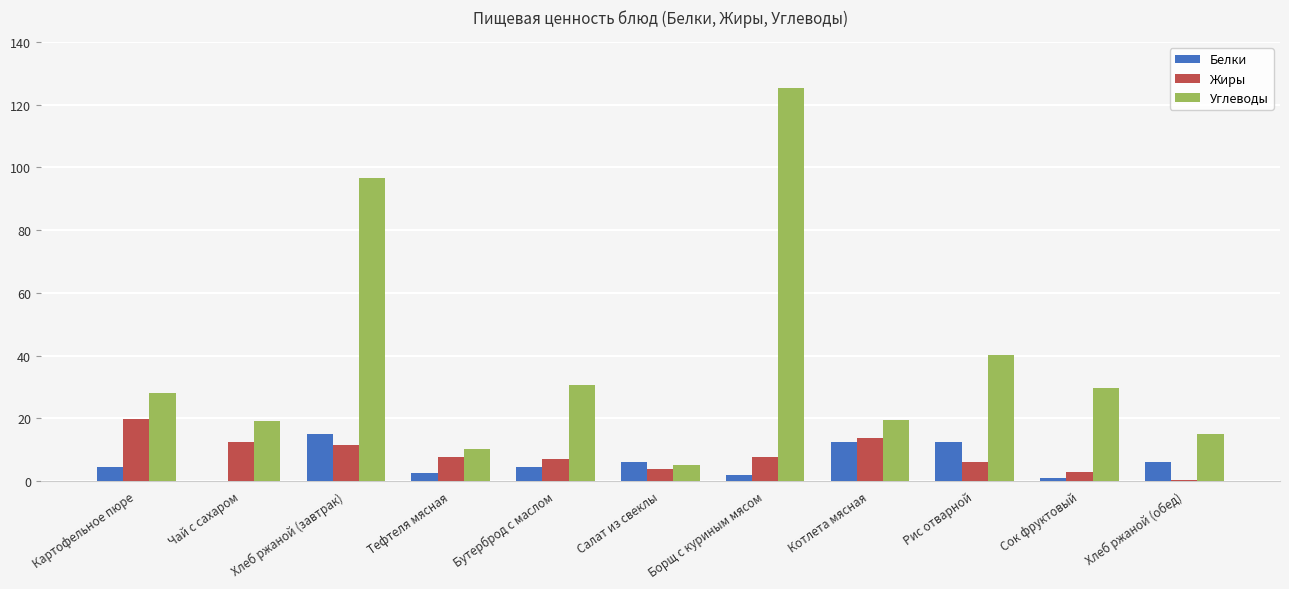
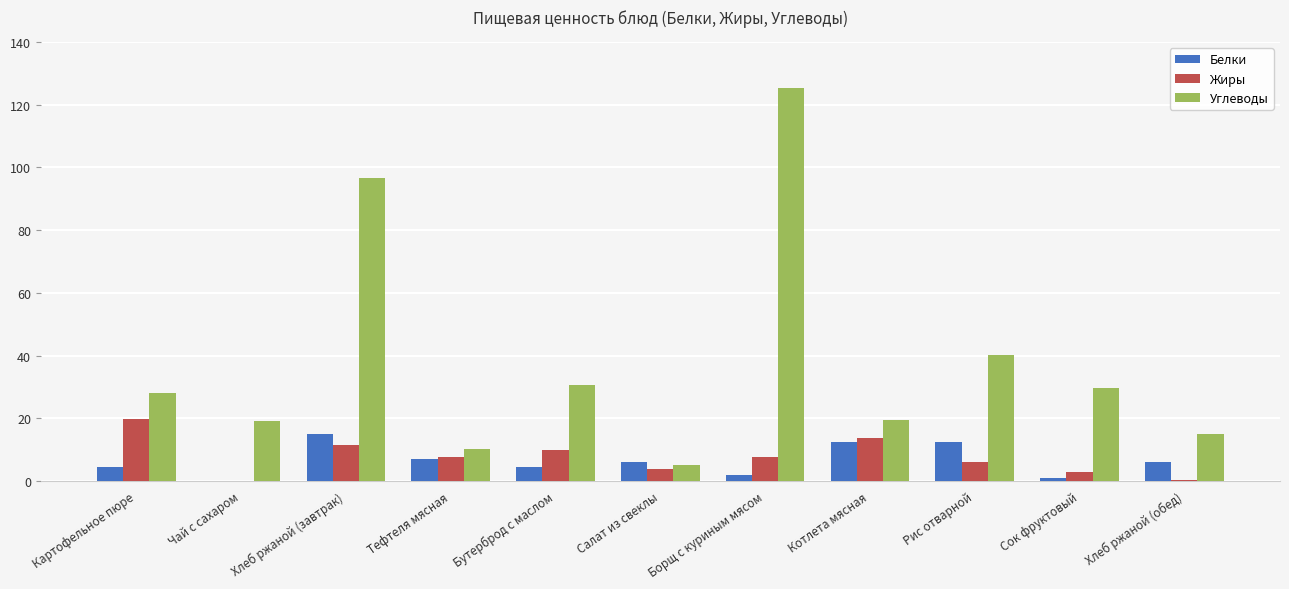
Жиры, Чай с сахаром: 13 -> 0
Белки, Тефтеля мясная: 3 -> 7
Жиры, Бутерброд с маслом: 7 -> 10
